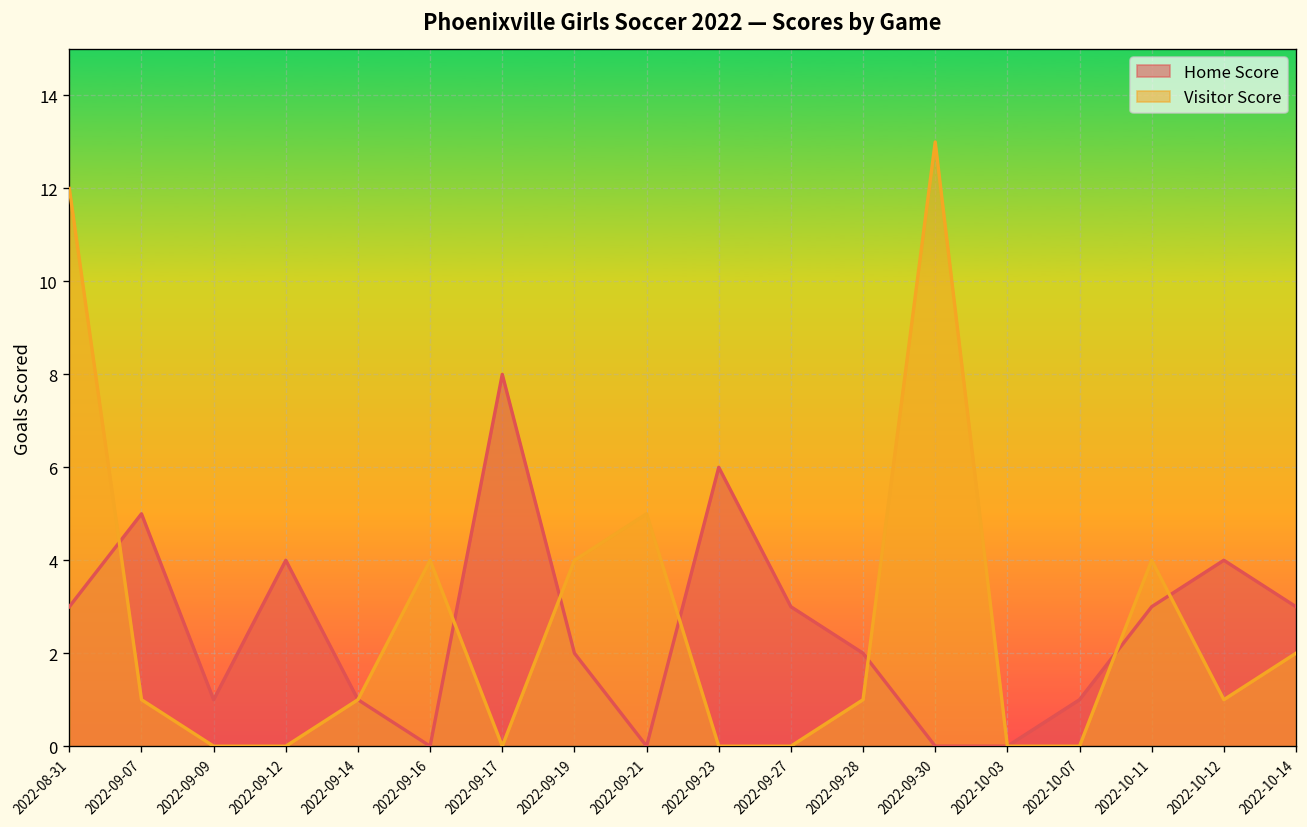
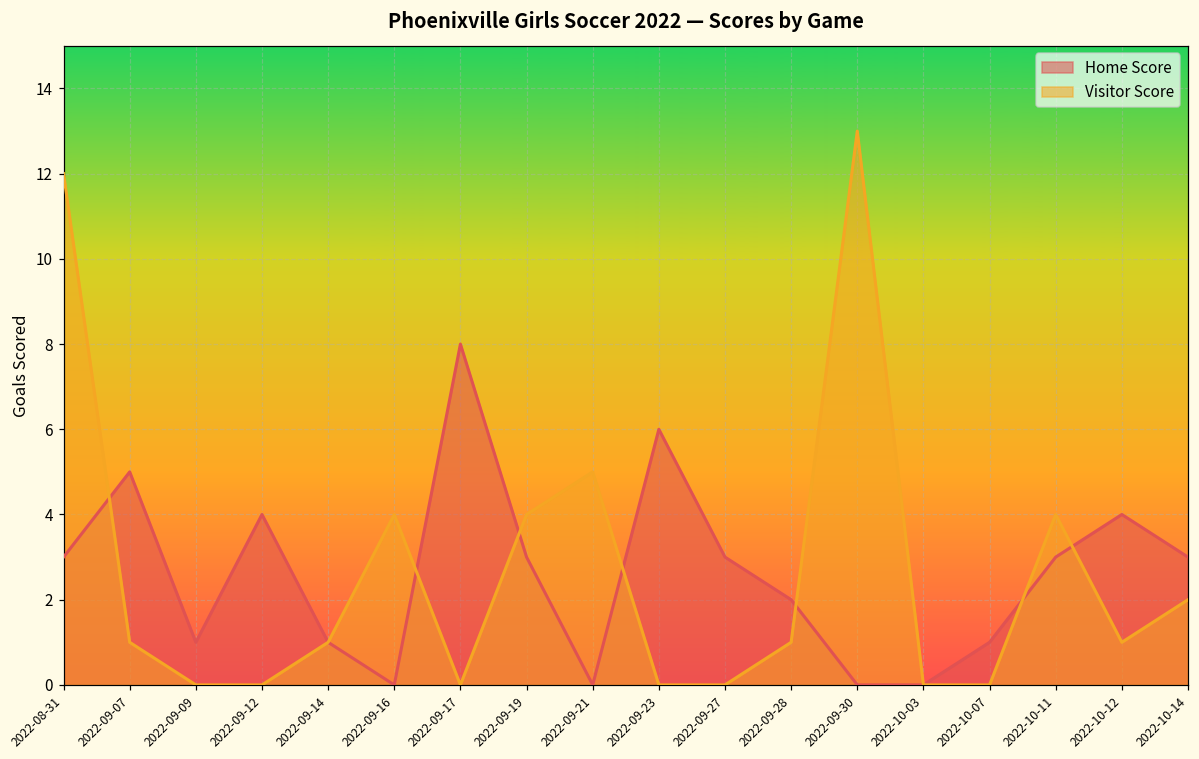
Home Score, 2022-09-19: 2 -> 3
